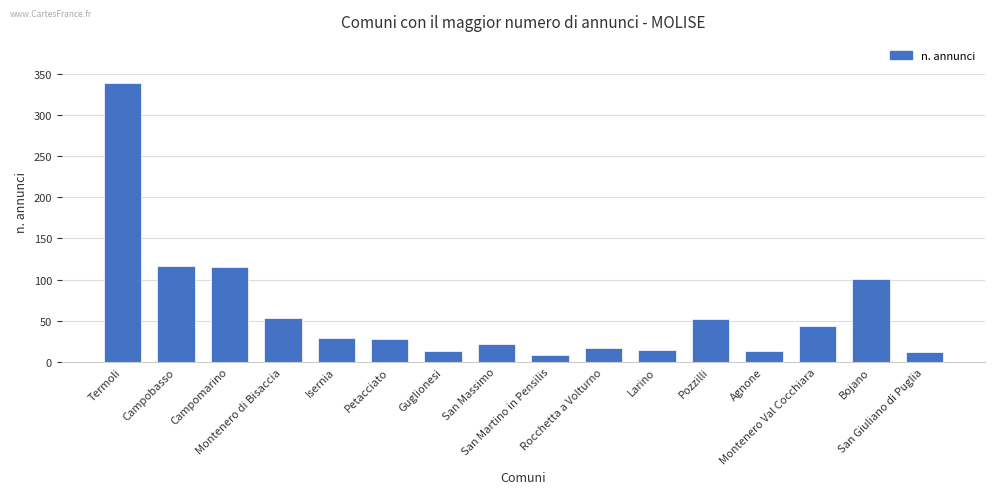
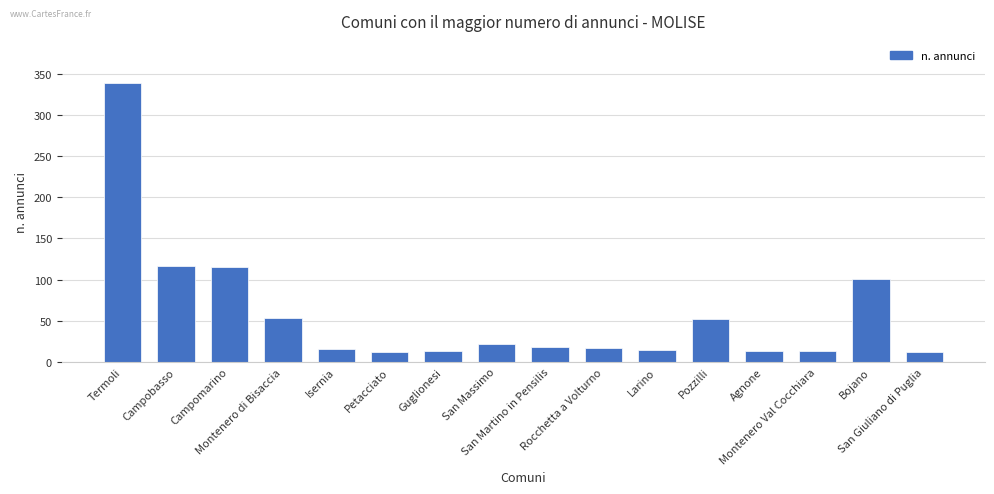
Isernia: 30 -> 20
Petacciato: 30 -> 10
San Martino in Pensilis: 10 -> 20
Montenero Val Cocchiara: 40 -> 10
